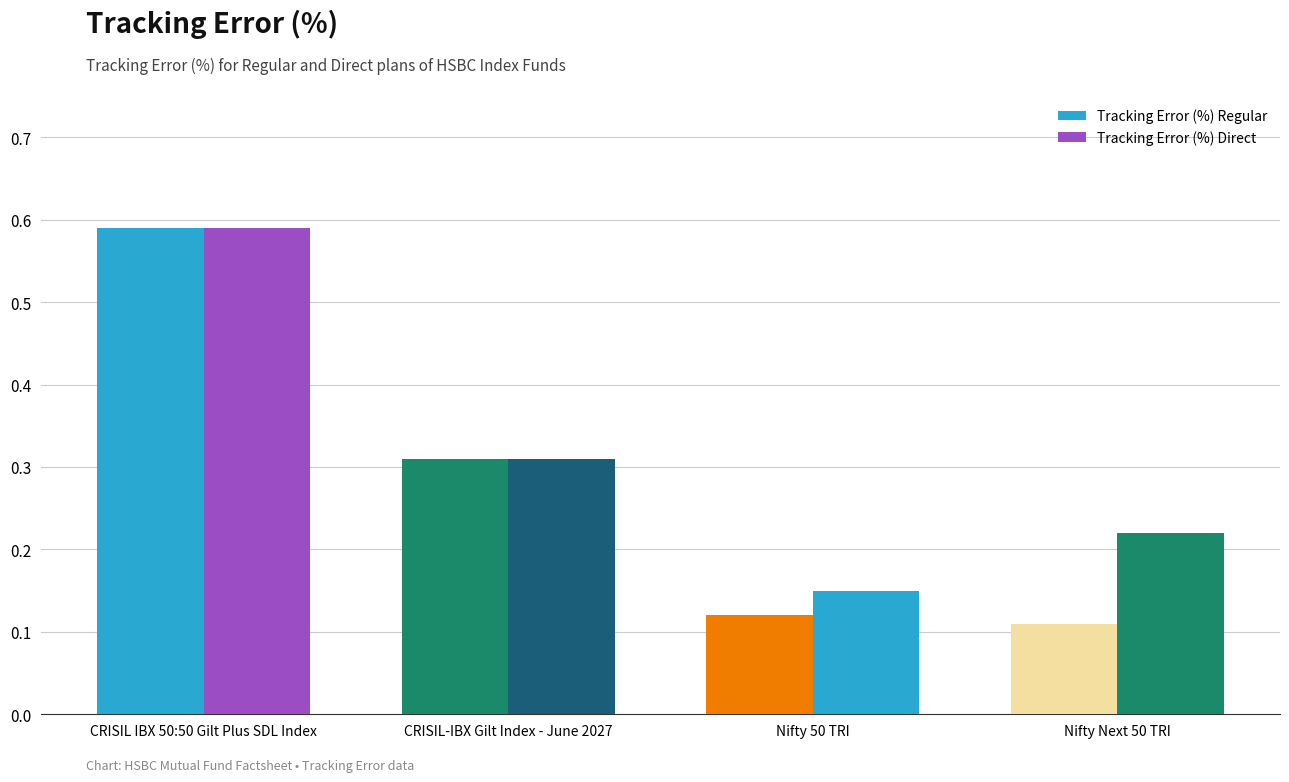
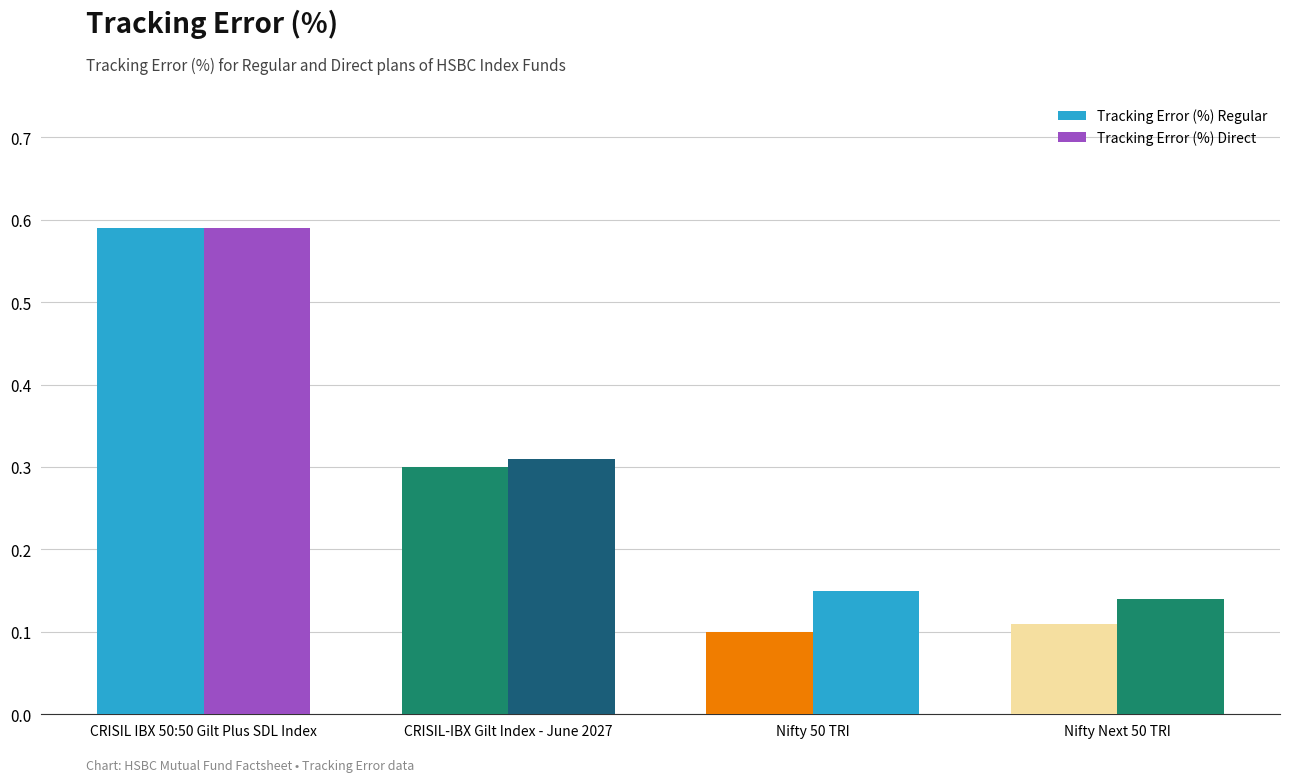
Tracking Error (%) Regular, CRISIL-IBX Gilt Index - June 2027: 0.31 -> 0.30
Tracking Error (%) Regular, Nifty 50 TRI: 0.12 -> 0.10
Tracking Error (%) Direct, Nifty Next 50 TRI: 0.22 -> 0.14
